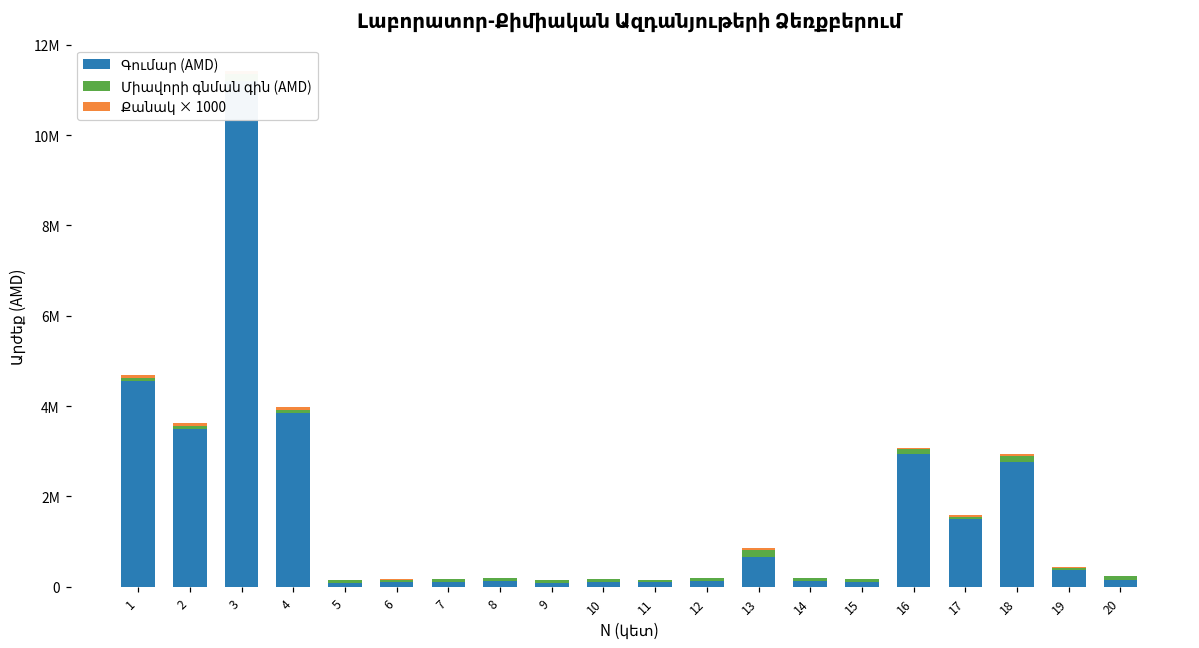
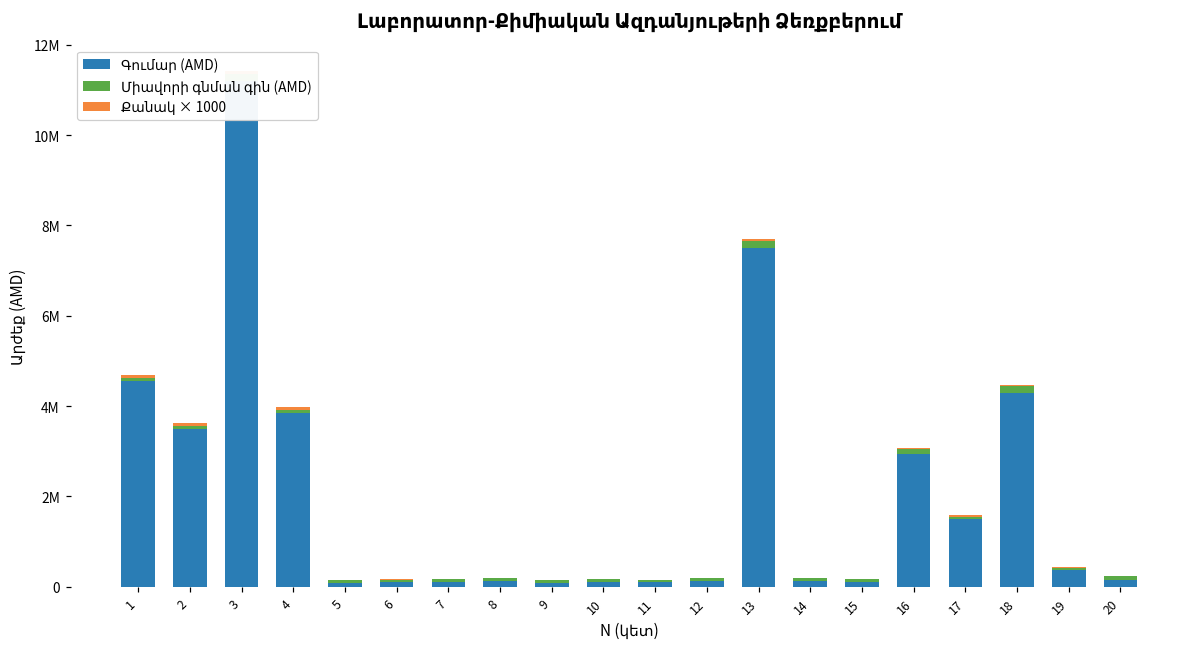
Գումար (AMD), 13: 700000 -> 7500000
Գումար (AMD), 18: 2800000 -> 4300000
